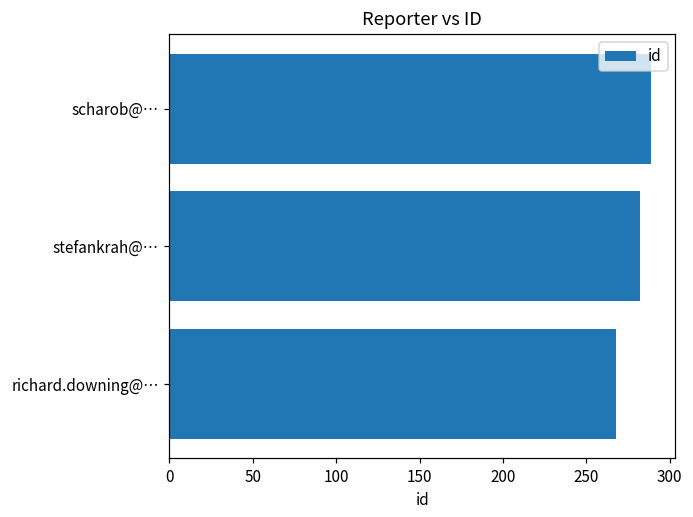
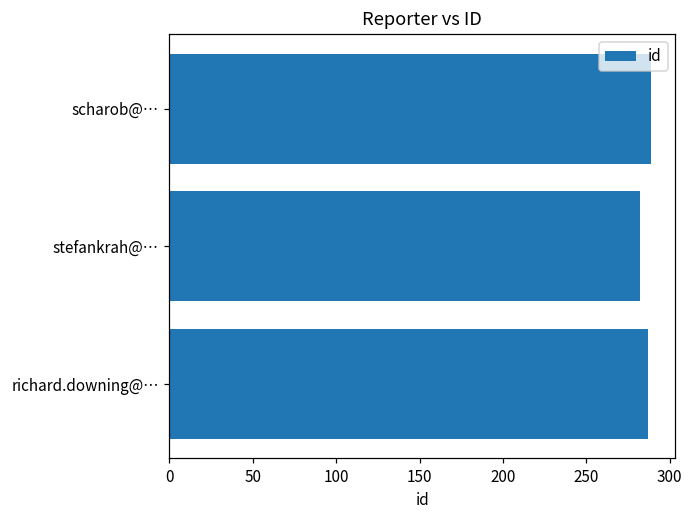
richard.downing@…: 268 -> 287
